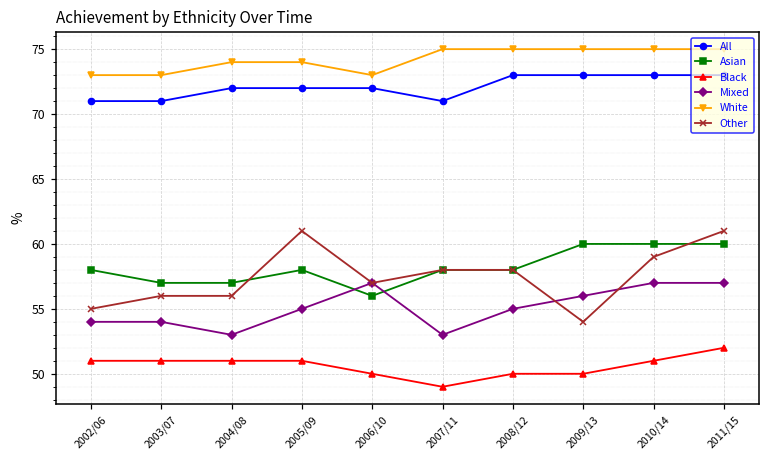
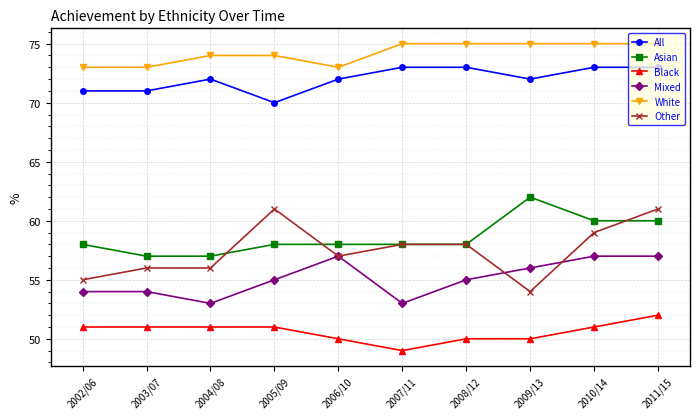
All, 2005/09: 72 -> 70
Asian, 2006/10: 56 -> 58
All, 2007/11: 71 -> 73
All, 2009/13: 73 -> 72
Asian, 2009/13: 60 -> 62
